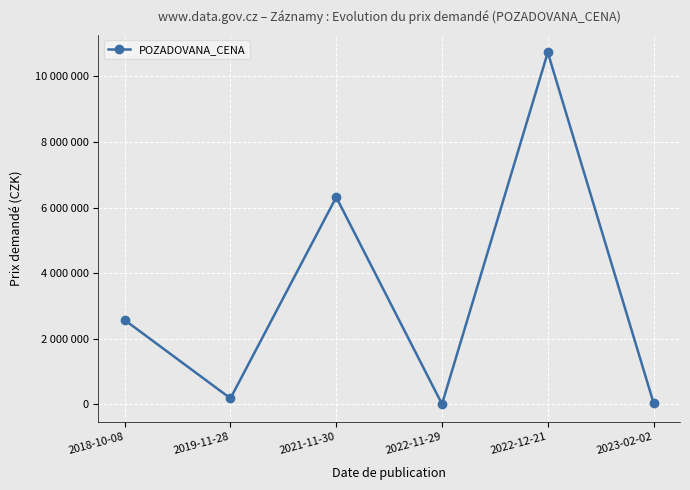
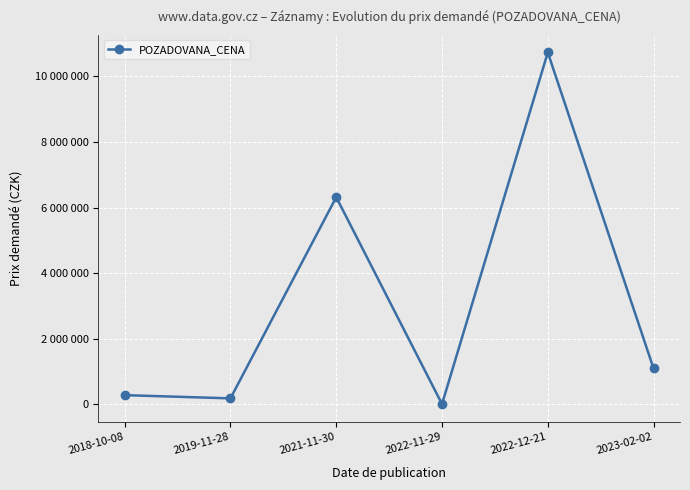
2018-10-08: 2600000 -> 300000
2023-02-02: 0 -> 1100000
